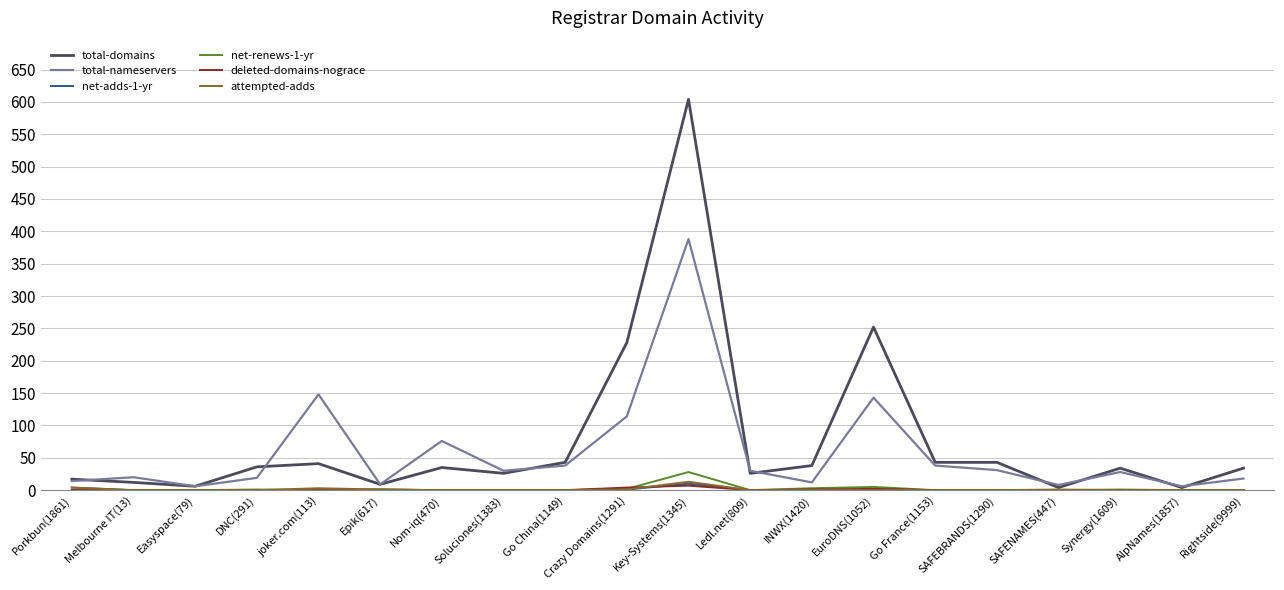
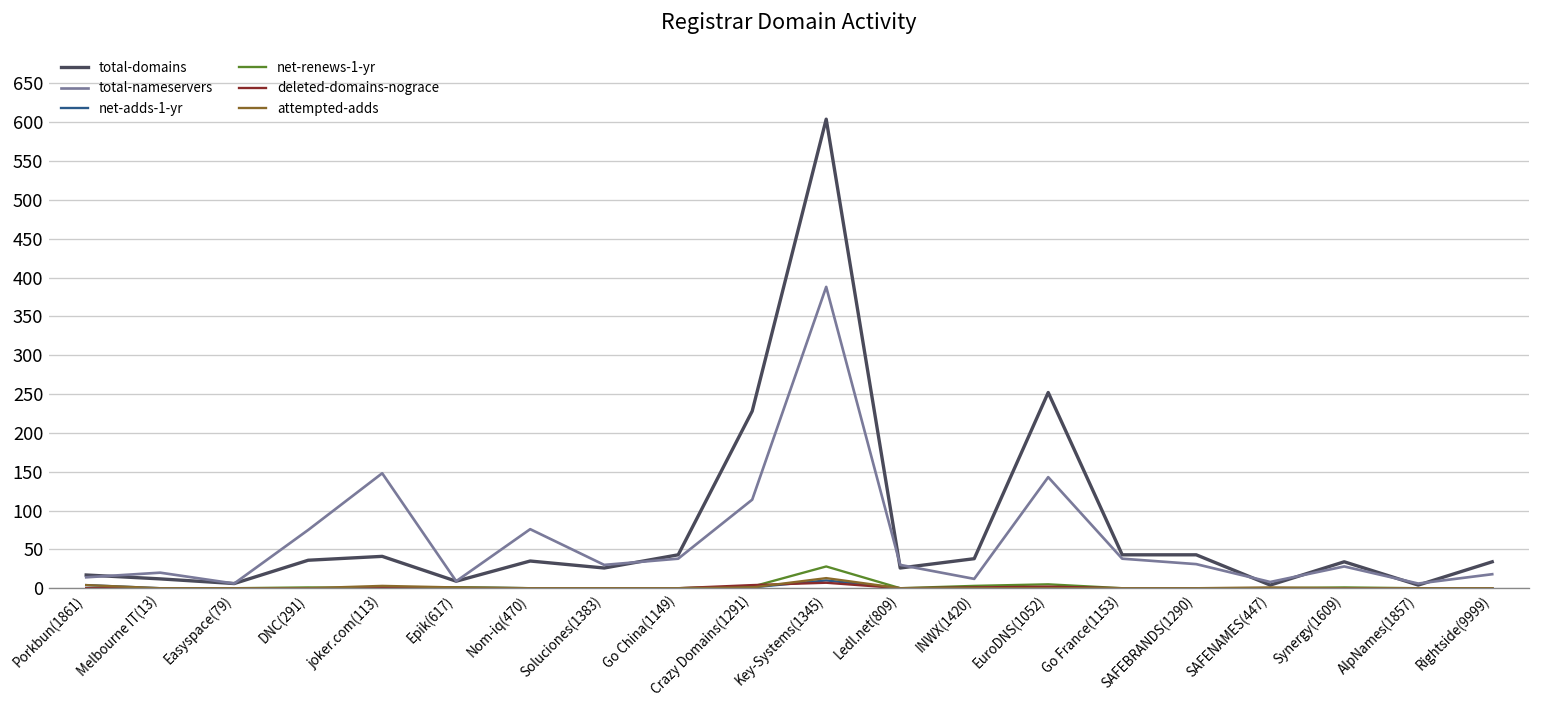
total-nameservers, DNC(291): 20 -> 80
